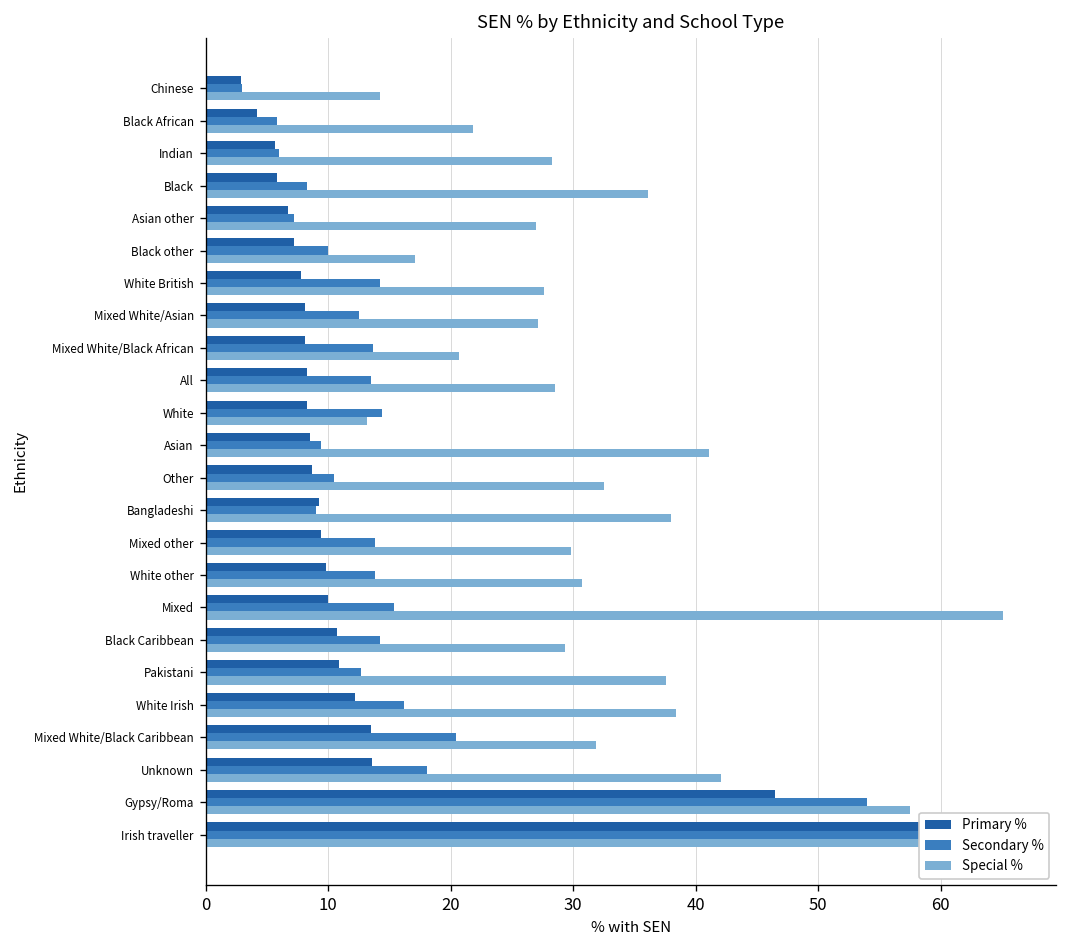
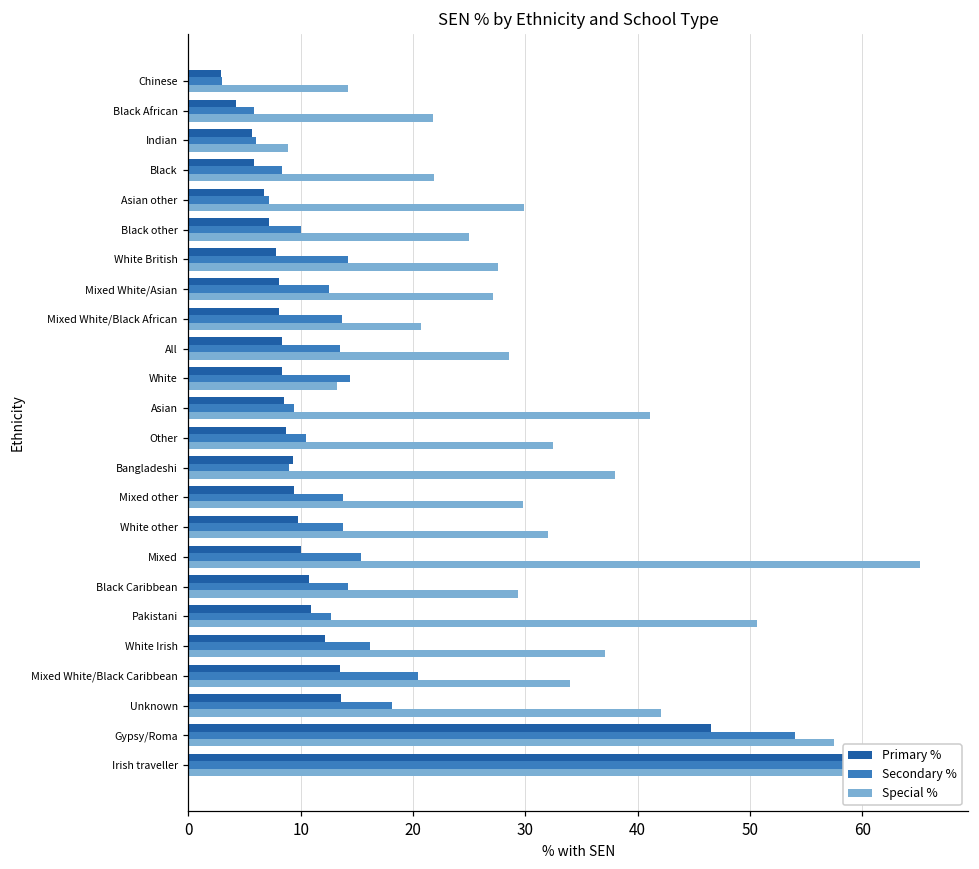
Special %, Indian: 28.3 -> 8.9
Special %, Black: 36.1 -> 21.9
Special %, Asian other: 27.0 -> 29.9
Special %, Black other: 17.1 -> 25.0
Special %, White other: 30.7 -> 32.0
Special %, Pakistani: 37.6 -> 50.6
Special %, White Irish: 38.4 -> 37.1
Special %, Mixed White/Black Caribbean: 31.9 -> 34.0
